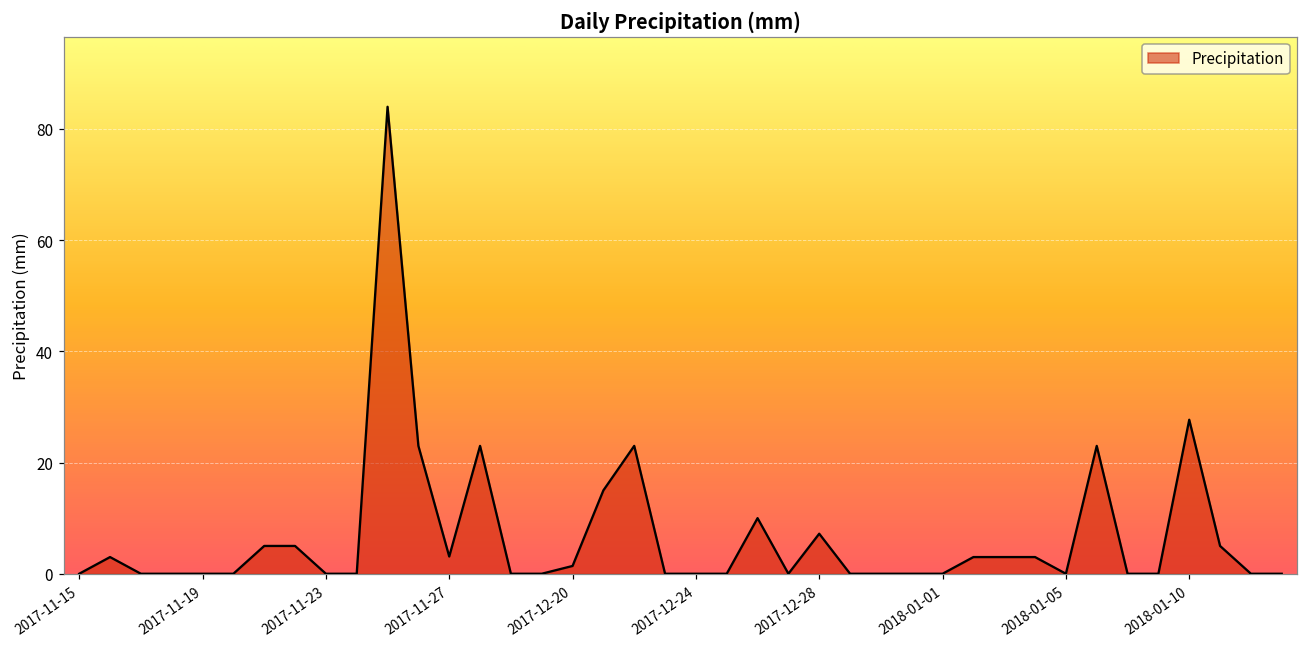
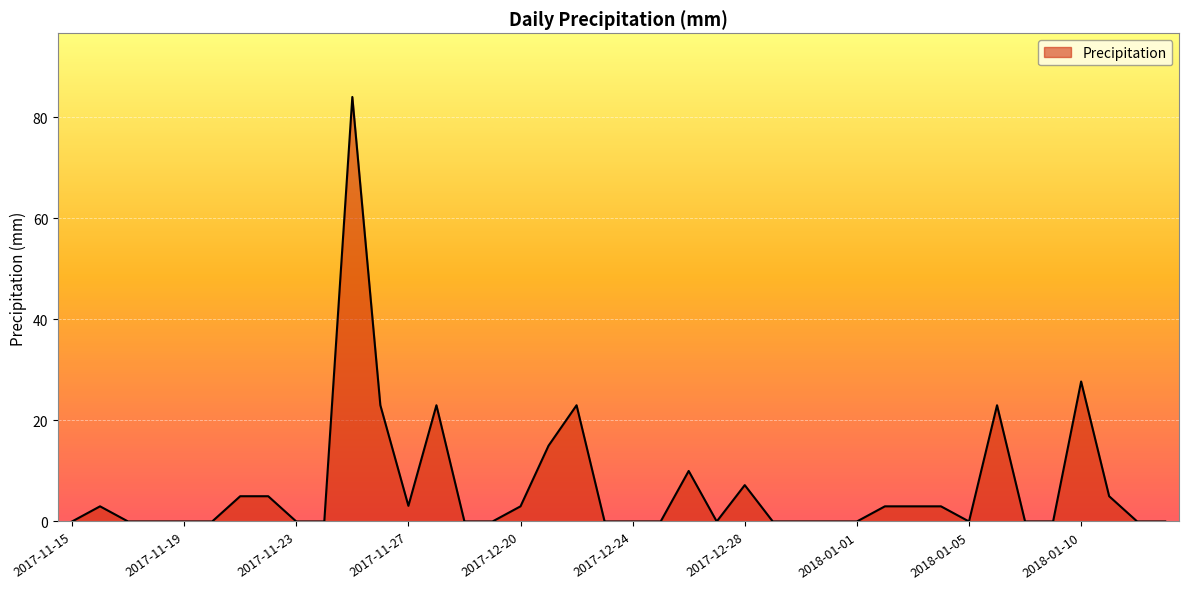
2017-12-20: 1 -> 3
